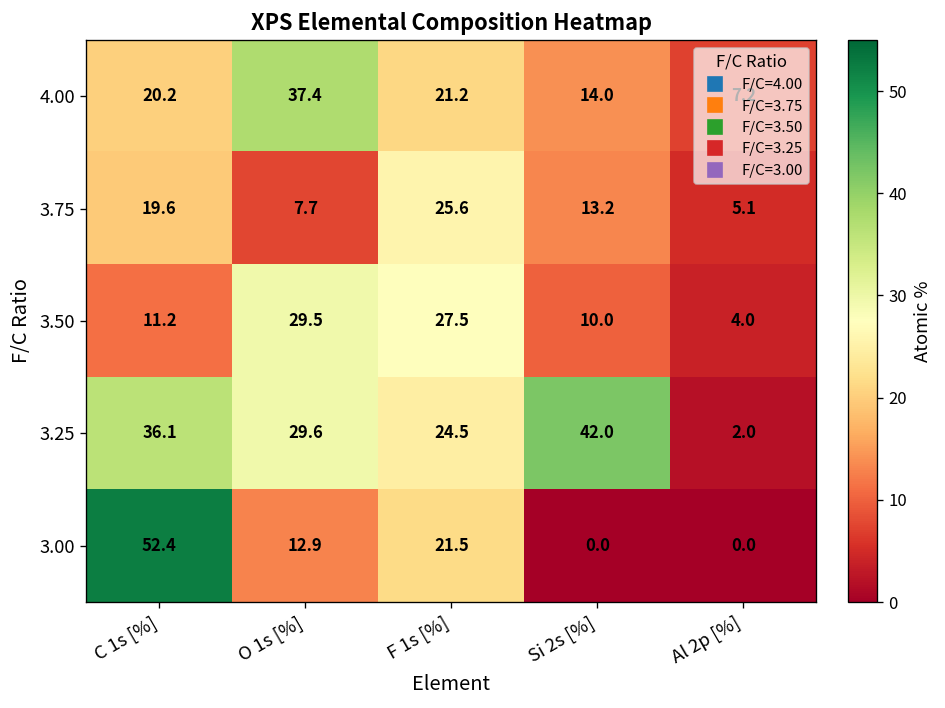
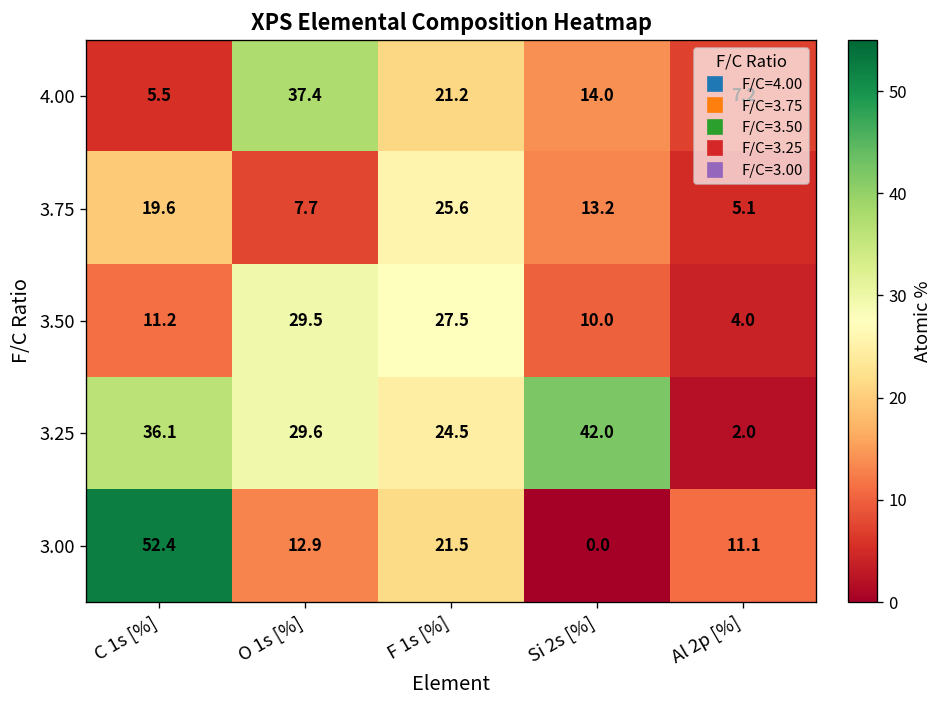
4.00, C 1s [%]: 20.2 -> 5.5
3.00, Al 2p [%]: 0.0 -> 11.1
